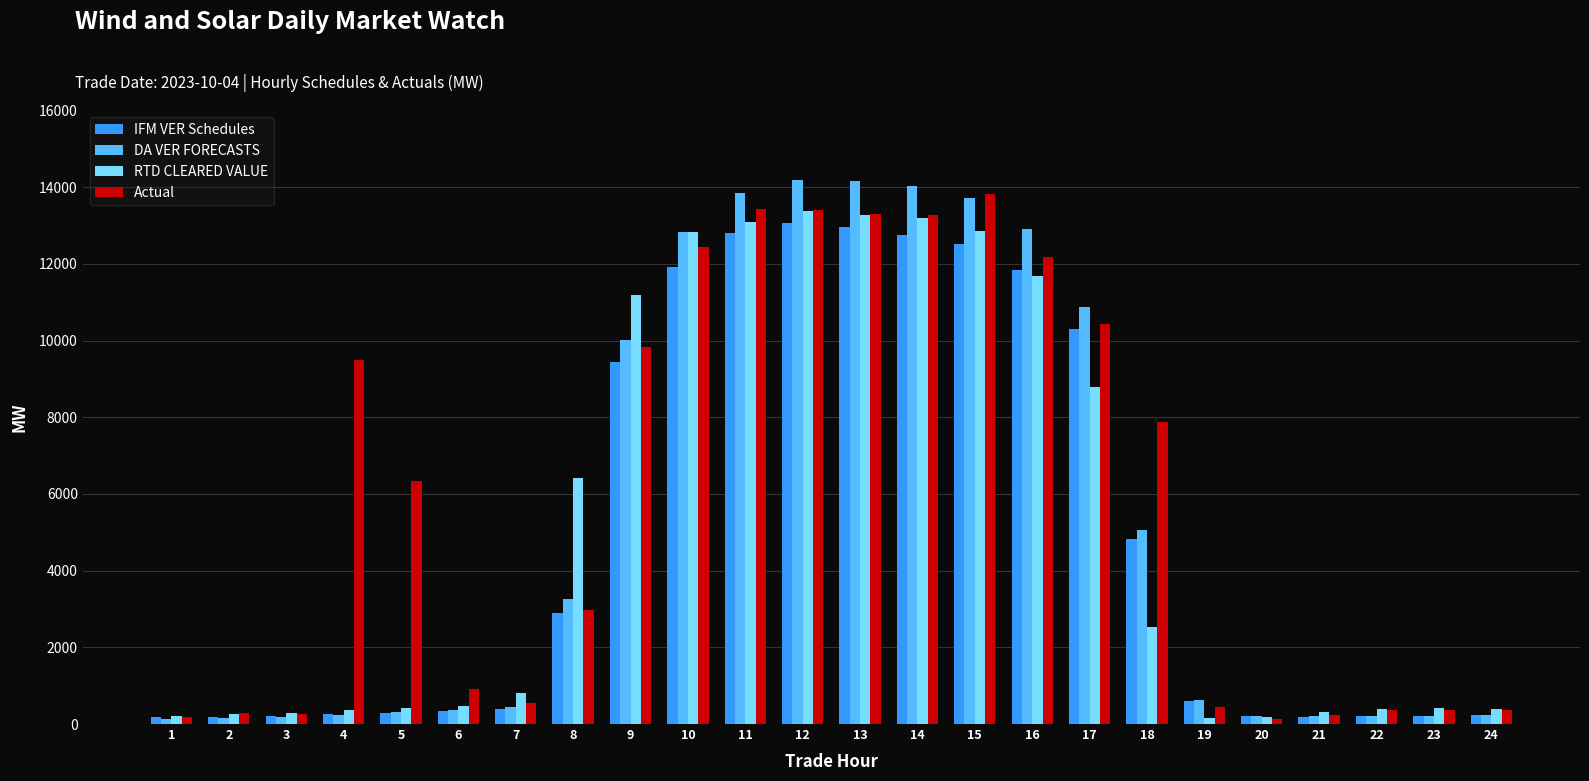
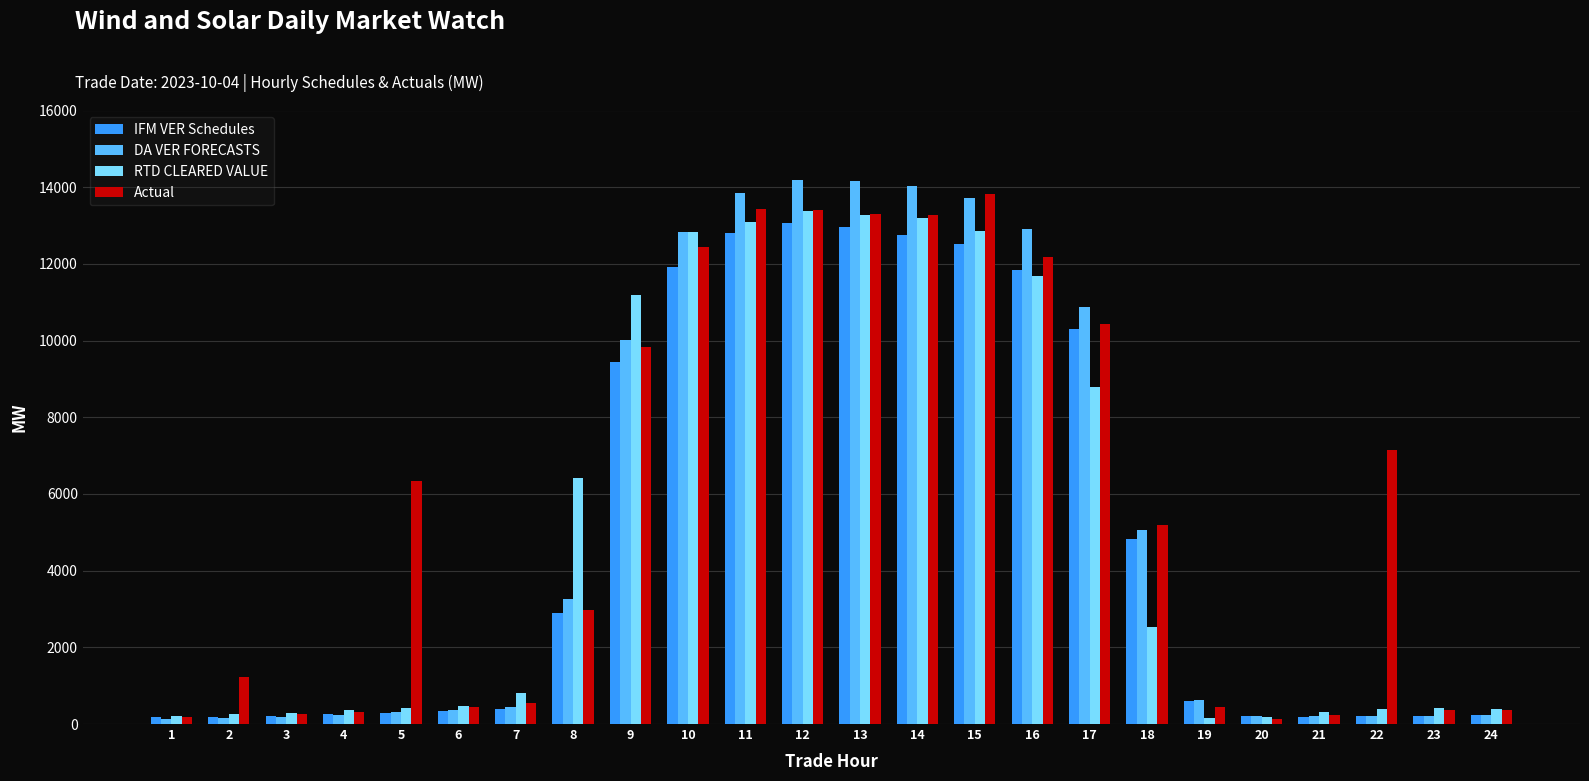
Actual, 2: 300 -> 1200
Actual, 4: 9500 -> 300
Actual, 6: 900 -> 400
Actual, 18: 7900 -> 5200
Actual, 22: 400 -> 7200
